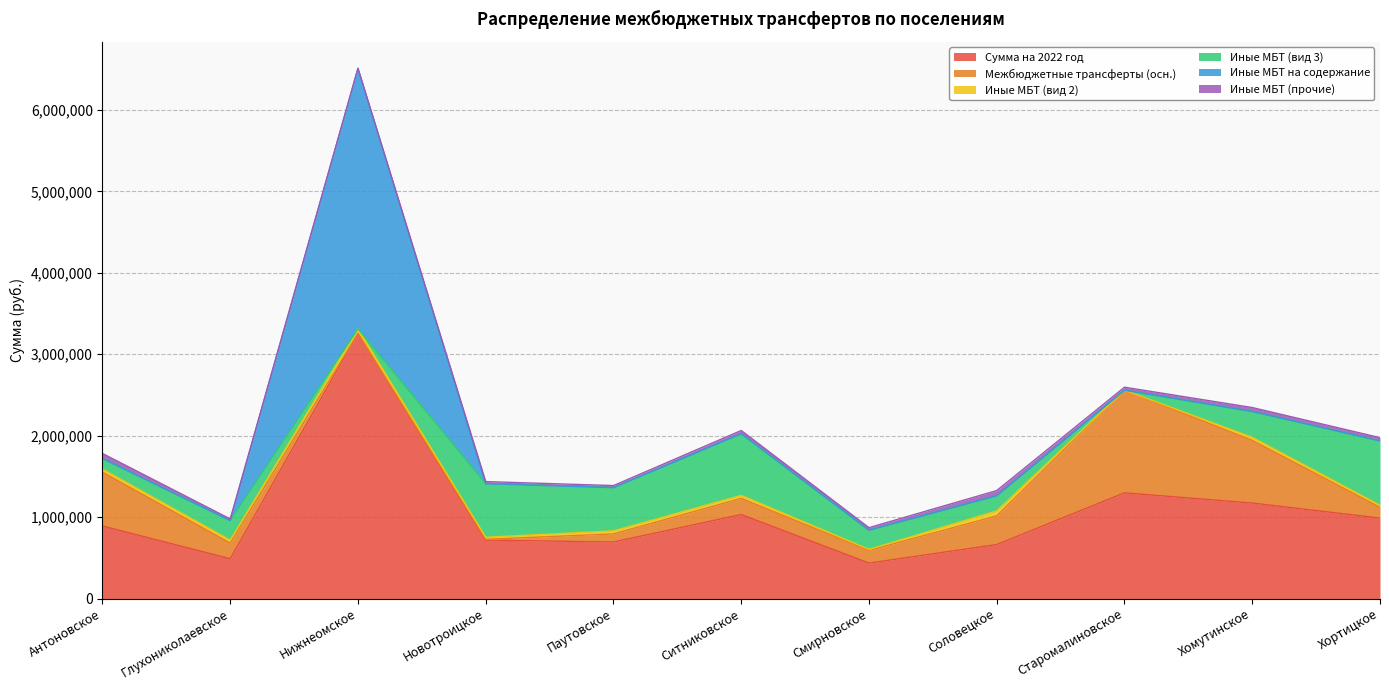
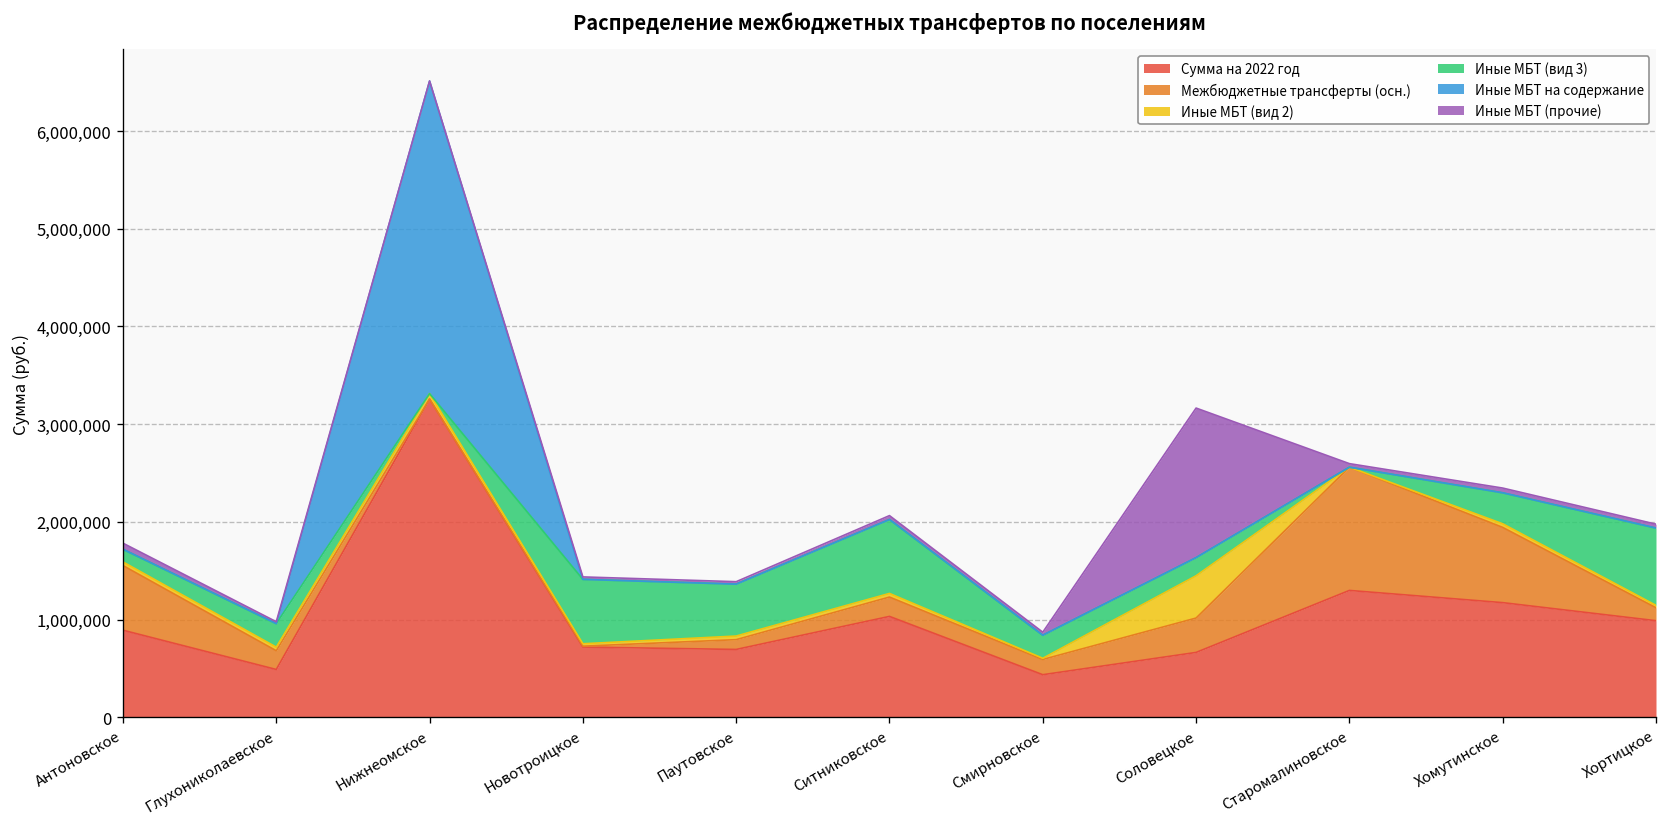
Иные МБТ (вид 2), Соловецкое: 100,000 -> 400,000
Иные МБТ (прочие), Соловецкое: 100,000 -> 1,500,000
